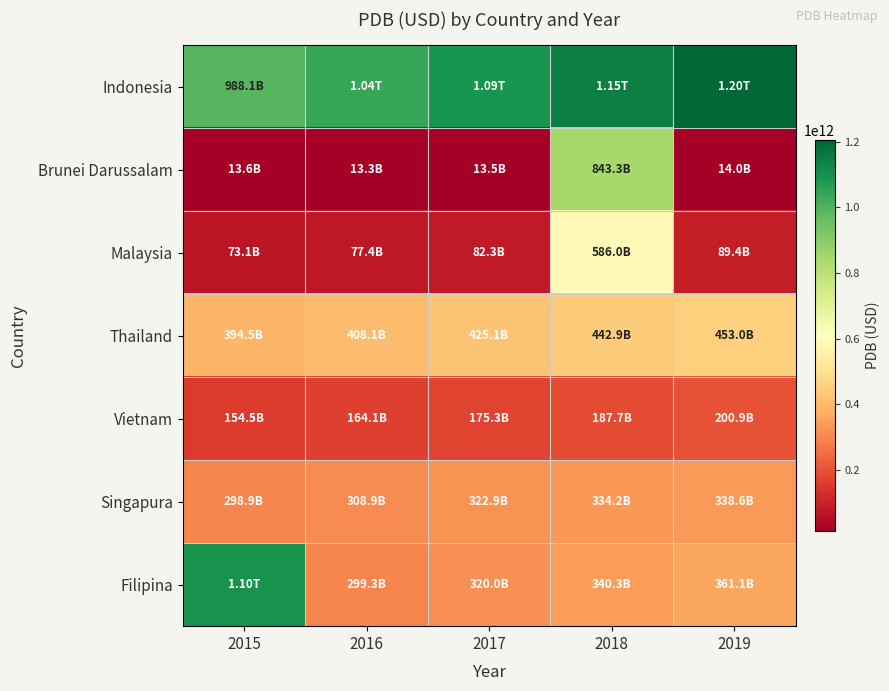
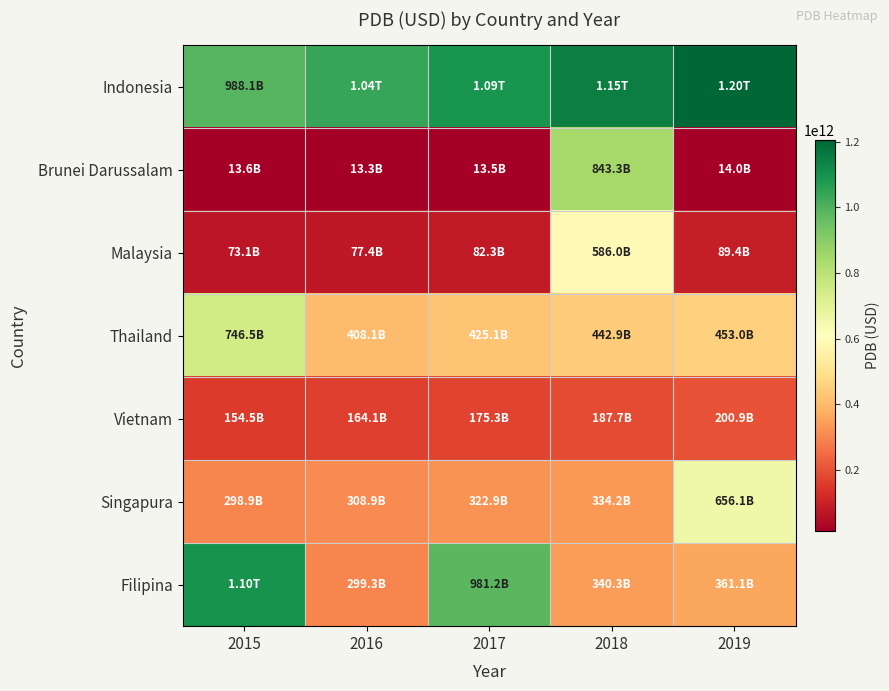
Thailand, 2015: 394.5B -> 746.5B
Singapura, 2019: 338.6B -> 656.1B
Filipina, 2017: 320.0B -> 981.2B
